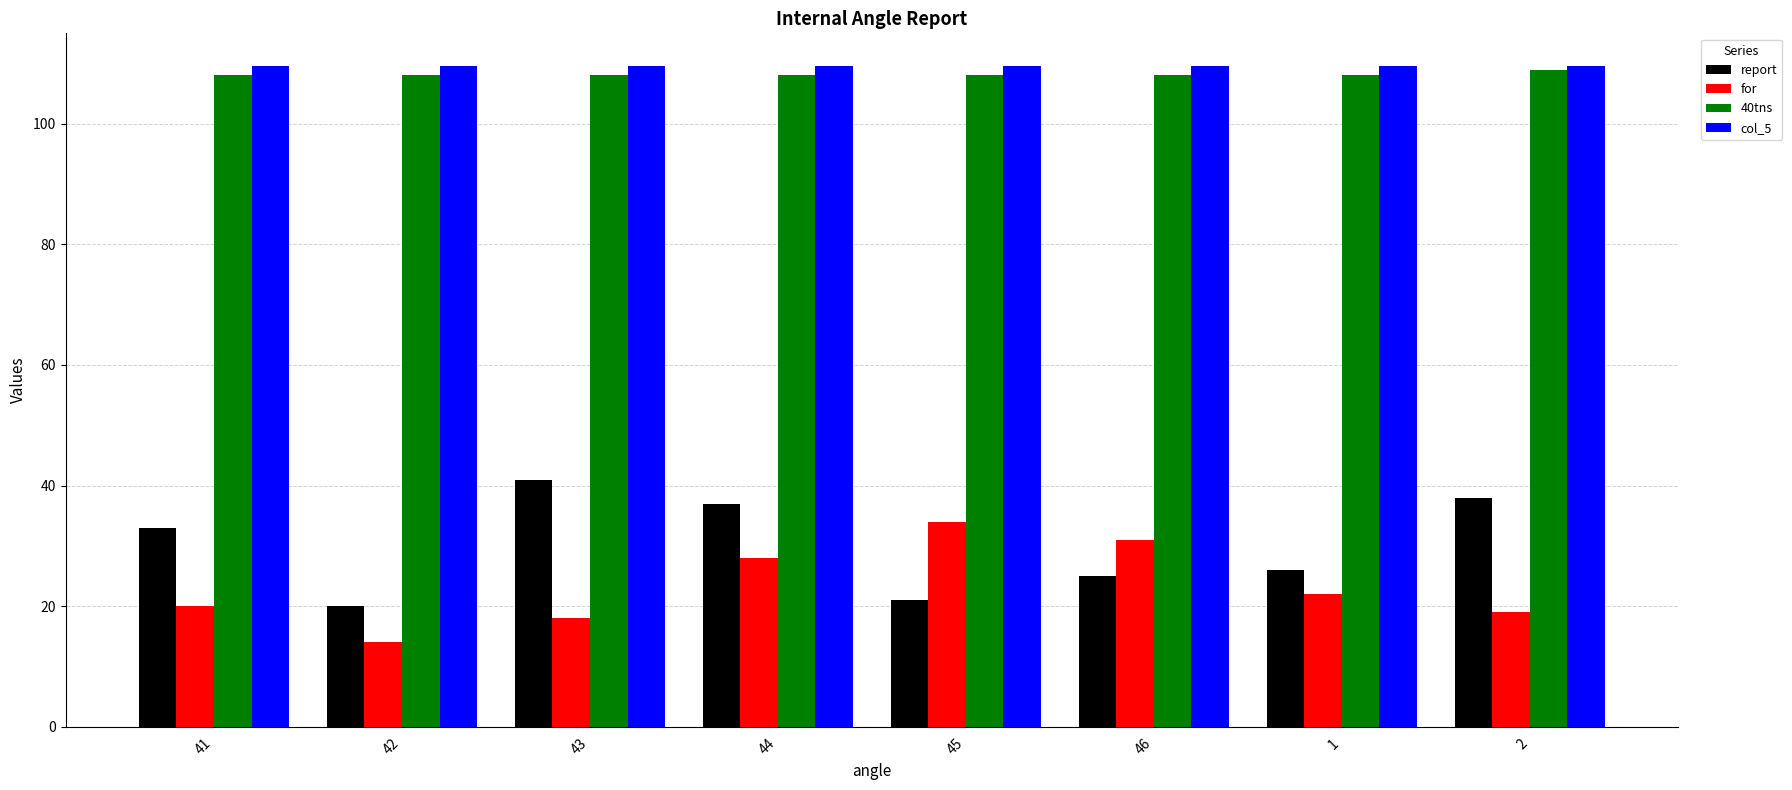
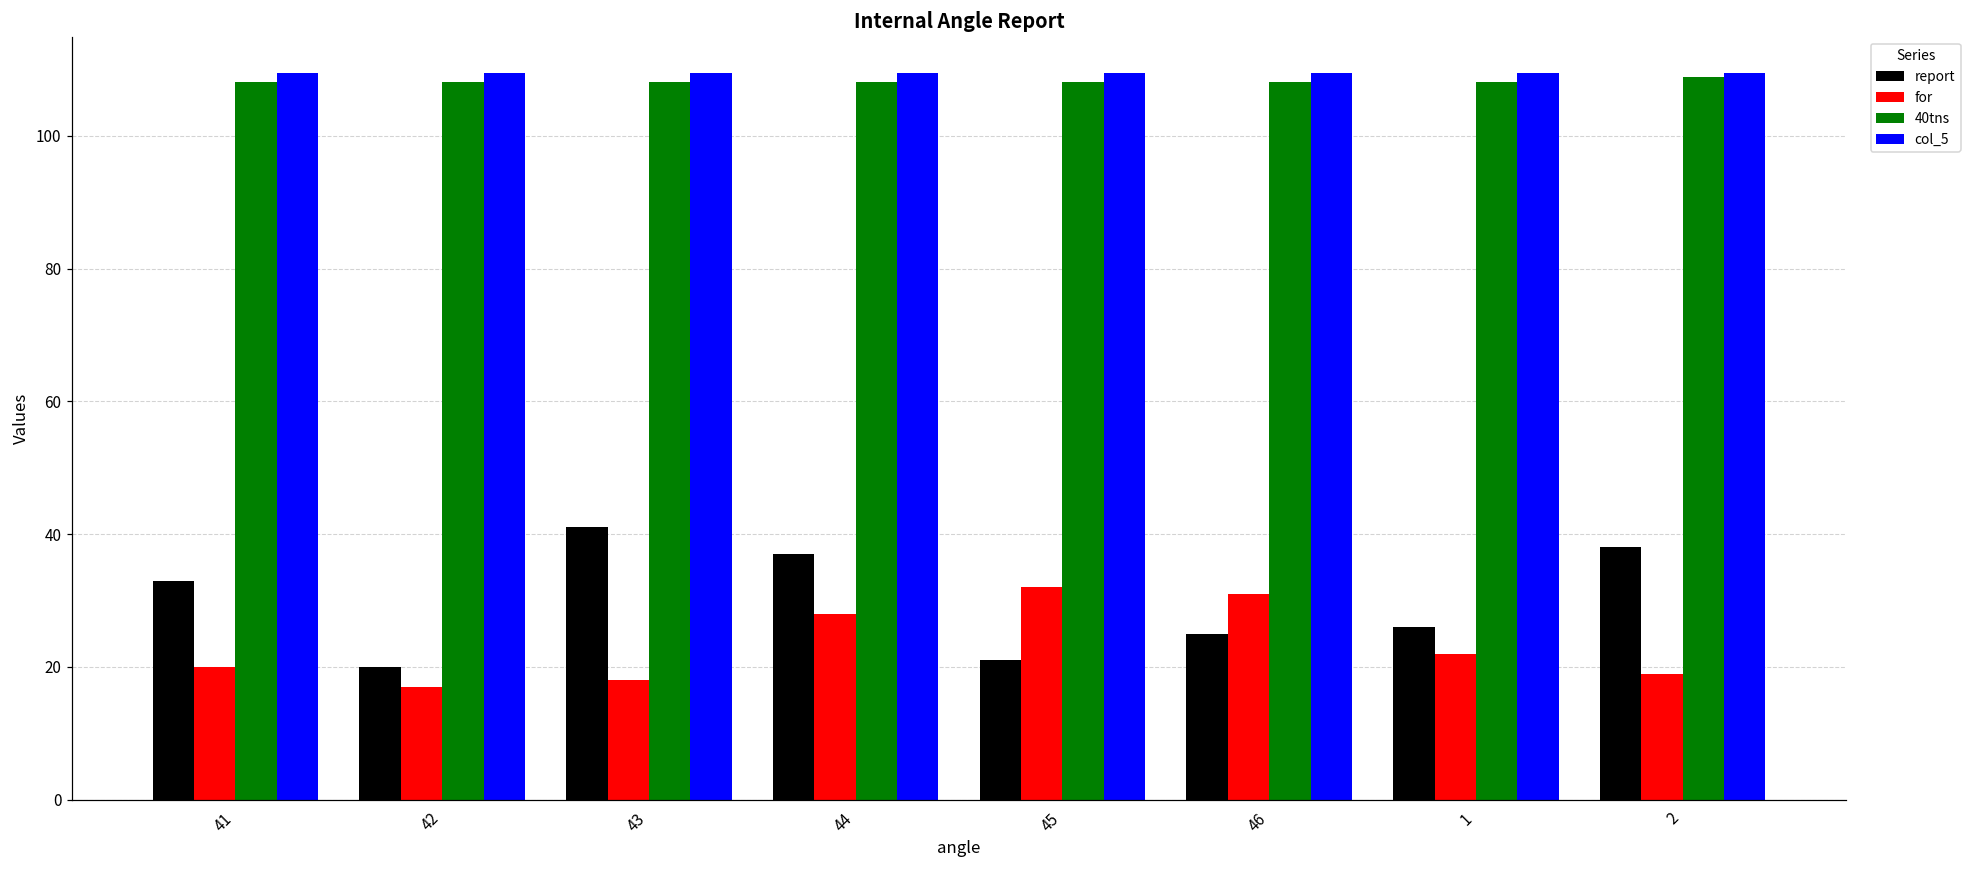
for, 42: 14 -> 17
for, 45: 34 -> 32
